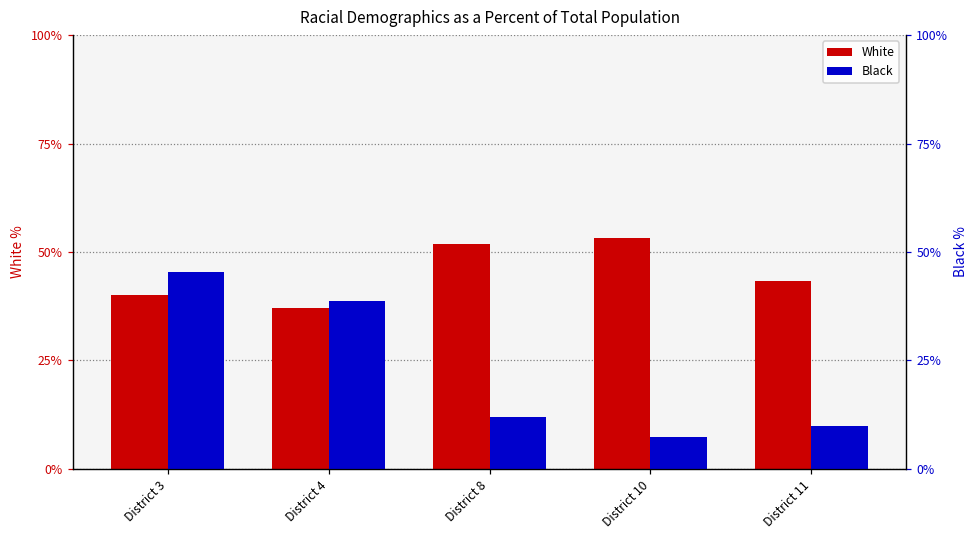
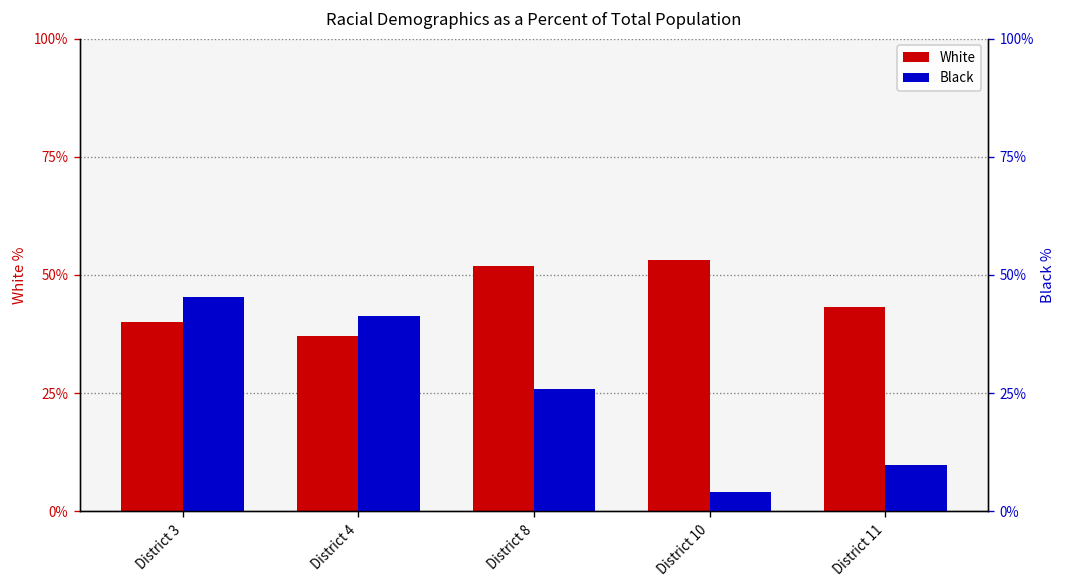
Black, District 4: 39% -> 41%
Black, District 8: 12% -> 26%
Black, District 10: 7% -> 4%
